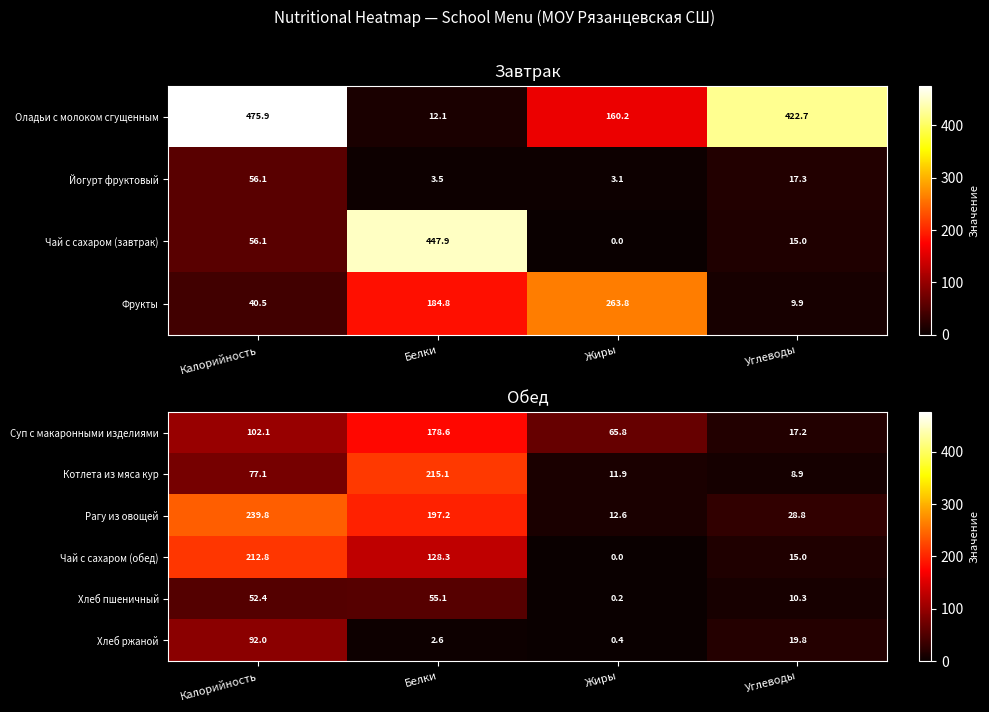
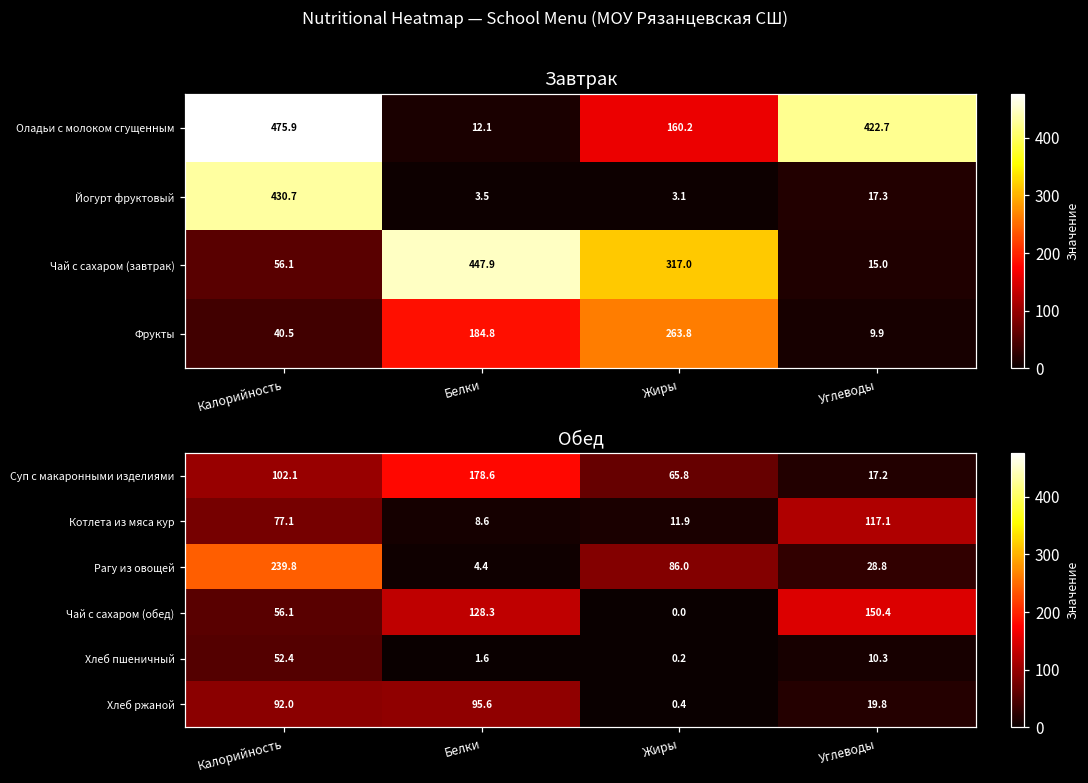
Завтрак, Йогурт фруктовый, Калорийность: 56.1 -> 430.7
Завтрак, Чай с сахаром (завтрак), Жиры: 0.0 -> 317.0
Обед, Котлета из мяса кур, Белки: 215.1 -> 8.6
Обед, Котлета из мяса кур, Углеводы: 8.9 -> 117.1
Обед, Рагу из овощей, Белки: 197.2 -> 4.4
Обед, Рагу из овощей, Жиры: 12.6 -> 86.0
Обед, Чай с сахаром (обед), Калорийность: 212.8 -> 56.1
Обед, Чай с сахаром (обед), Углеводы: 15.0 -> 150.4
Обед, Хлеб пшеничный, Белки: 55.1 -> 1.6
Обед, Хлеб ржаной, Белки: 2.6 -> 95.6
